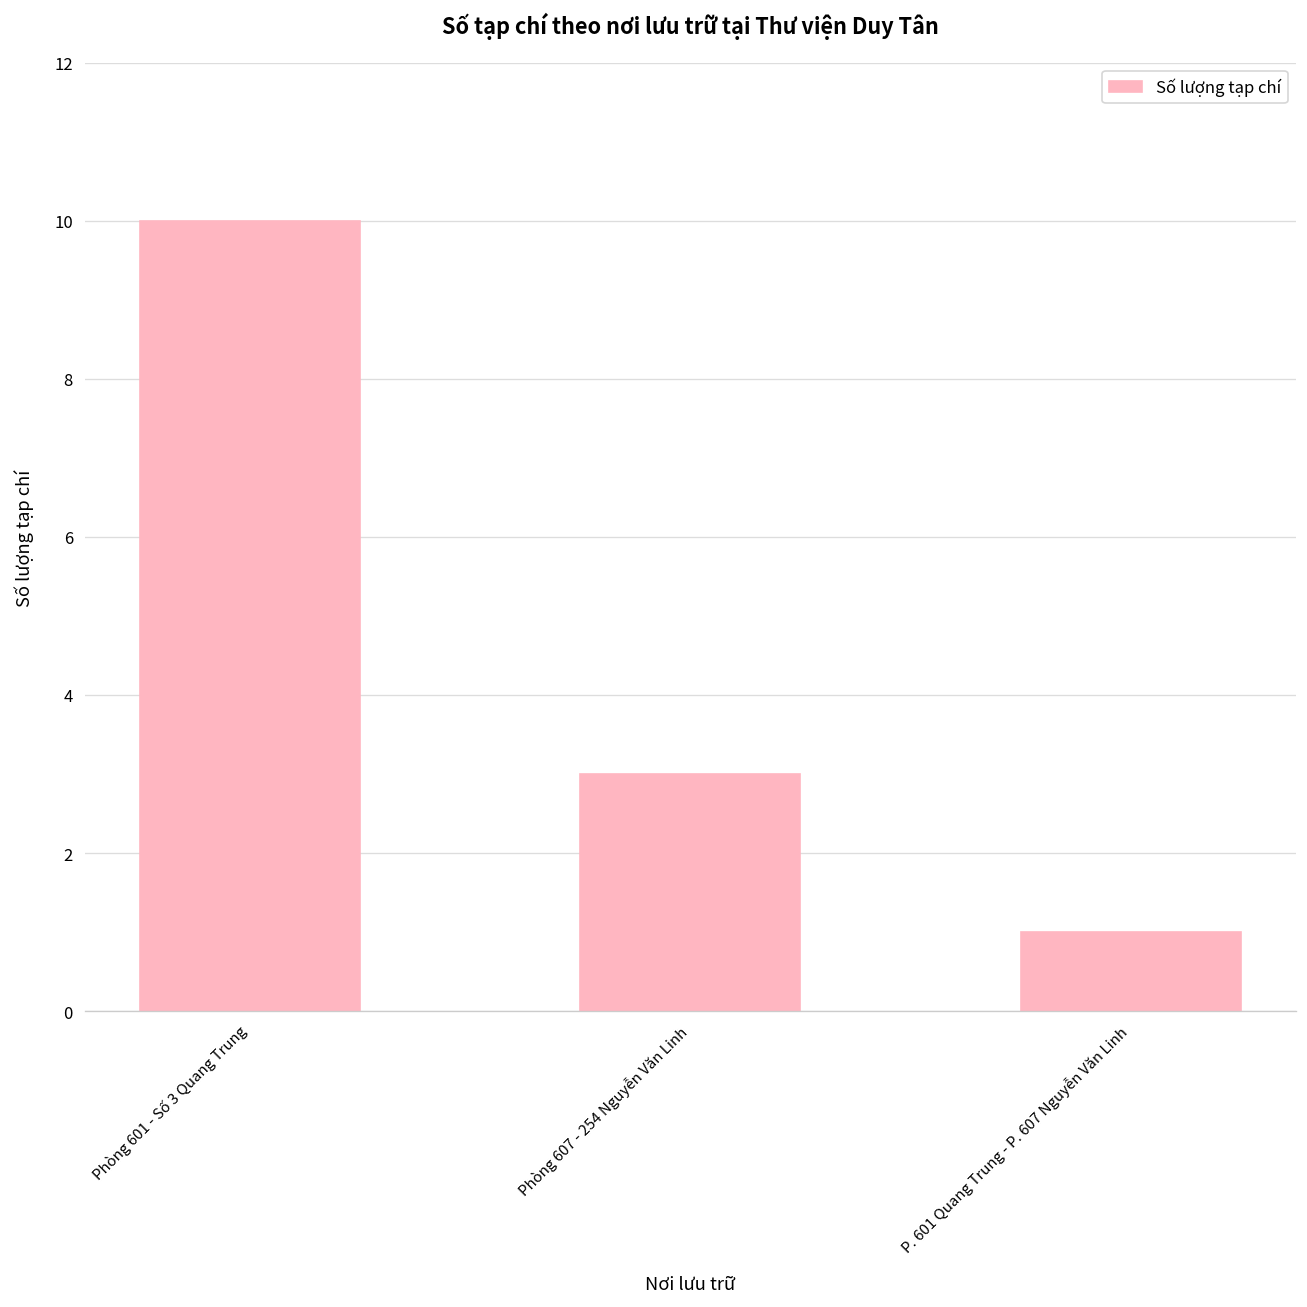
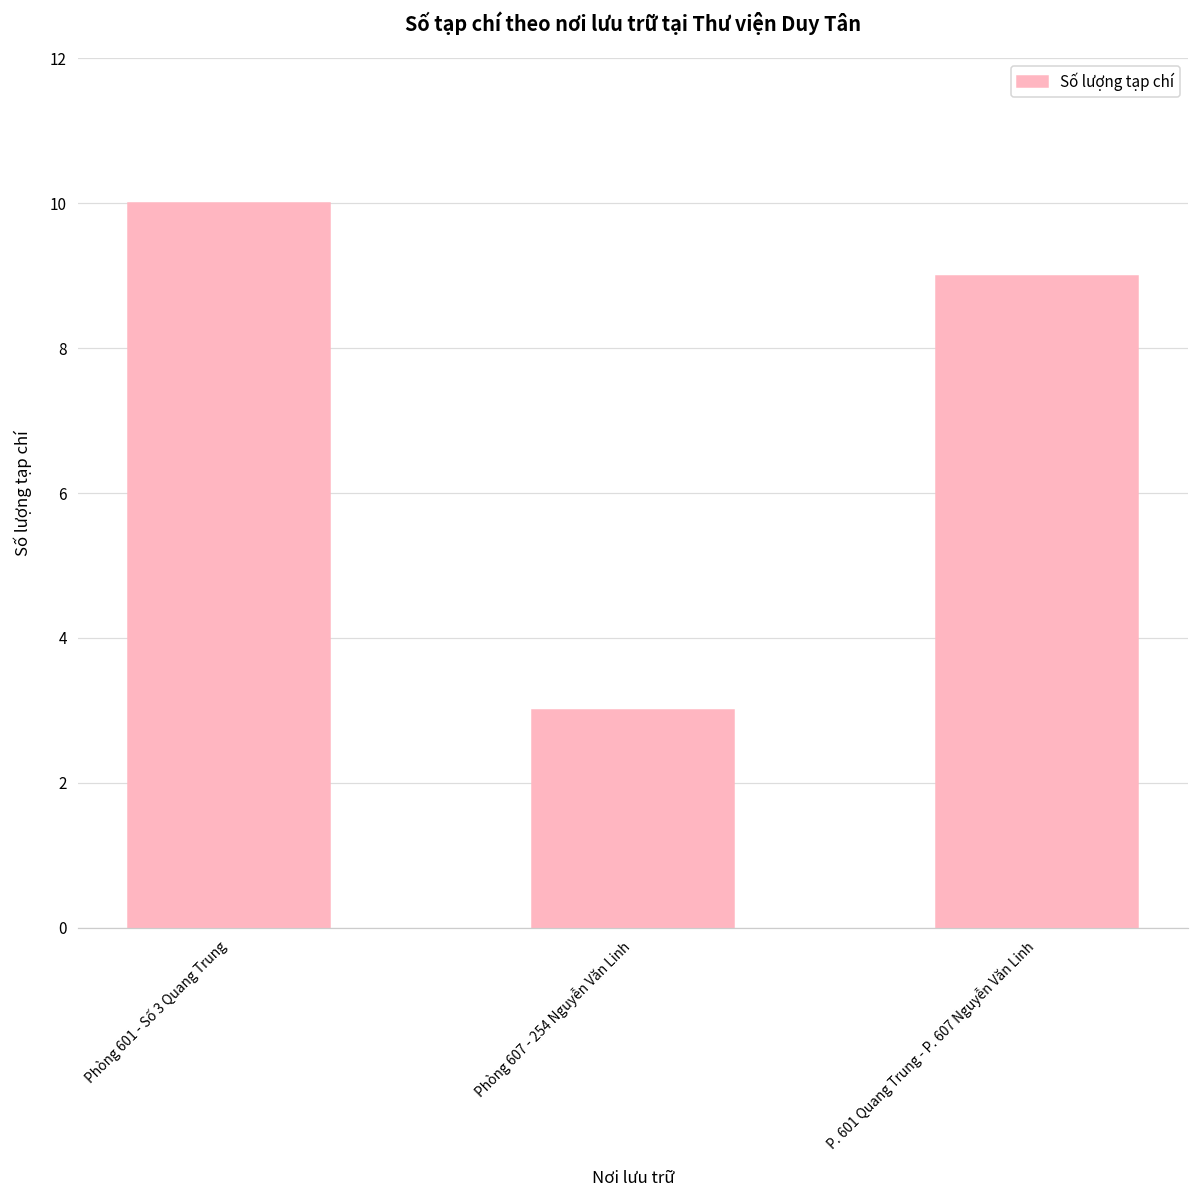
P. 601 Quang Trung - P. 607 Nguyễn Văn Linh: 1 -> 9
